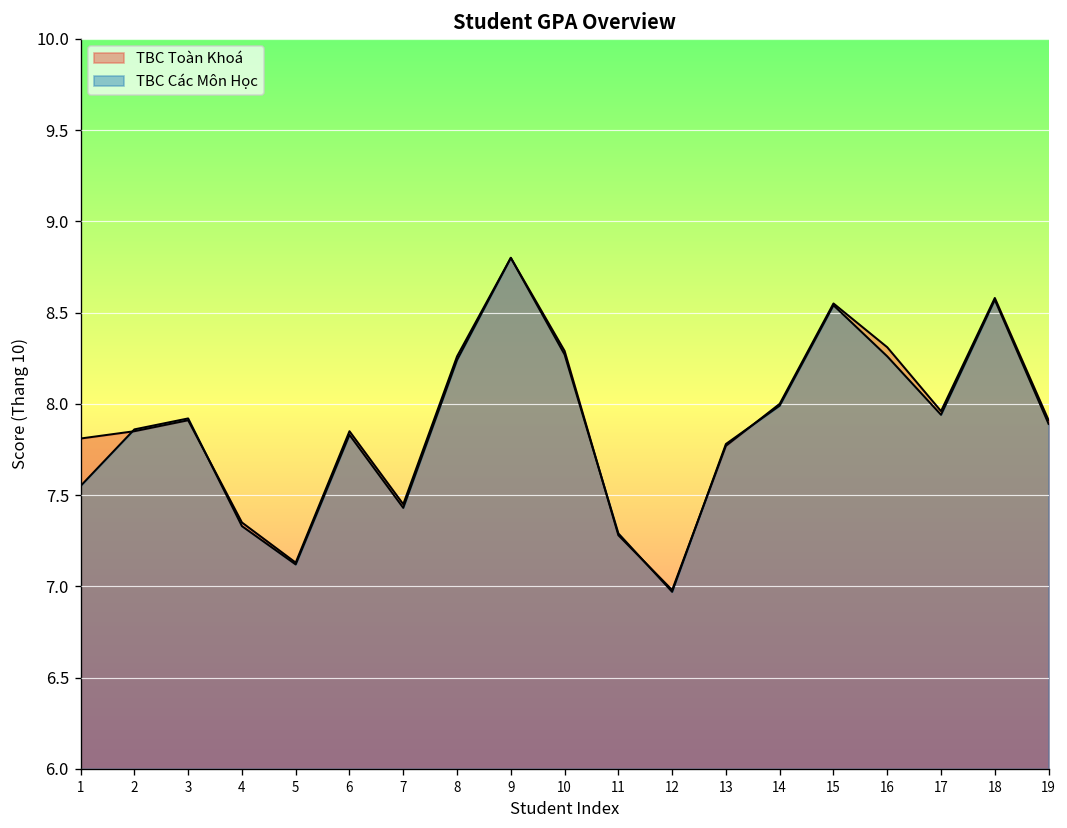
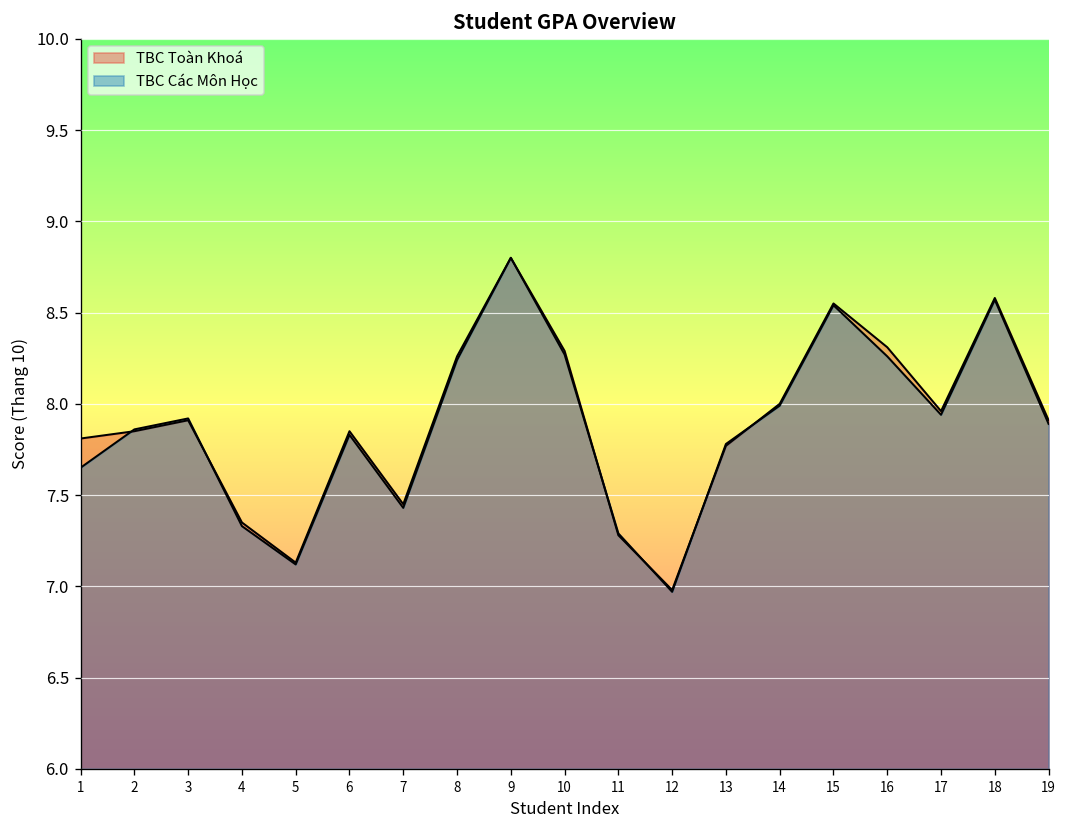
TBC Các Môn Học, 1: 7.55 -> 7.65
